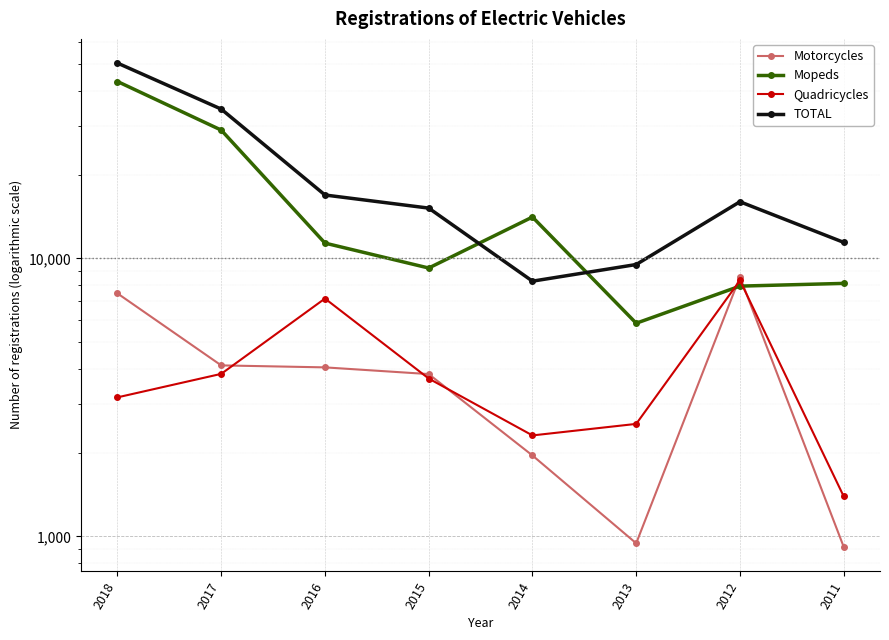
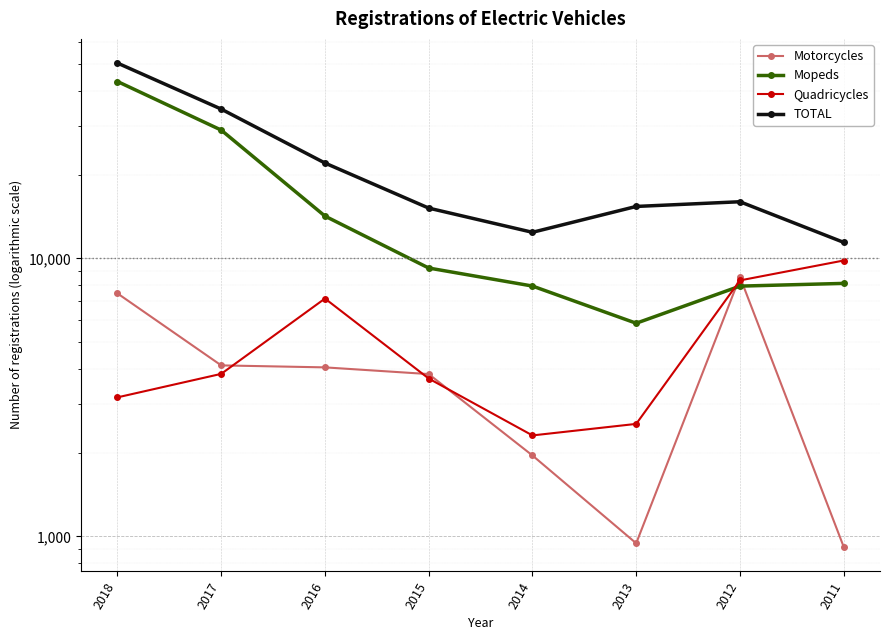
Mopeds, 2016: 11,300 -> 14,000
TOTAL, 2016: 17,000 -> 22,000
Mopeds, 2014: 14,000 -> 7,900
TOTAL, 2014: 8,300 -> 12,000
TOTAL, 2013: 9,500 -> 15,000
Quadricycles, 2011: 1,400 -> 9,800
